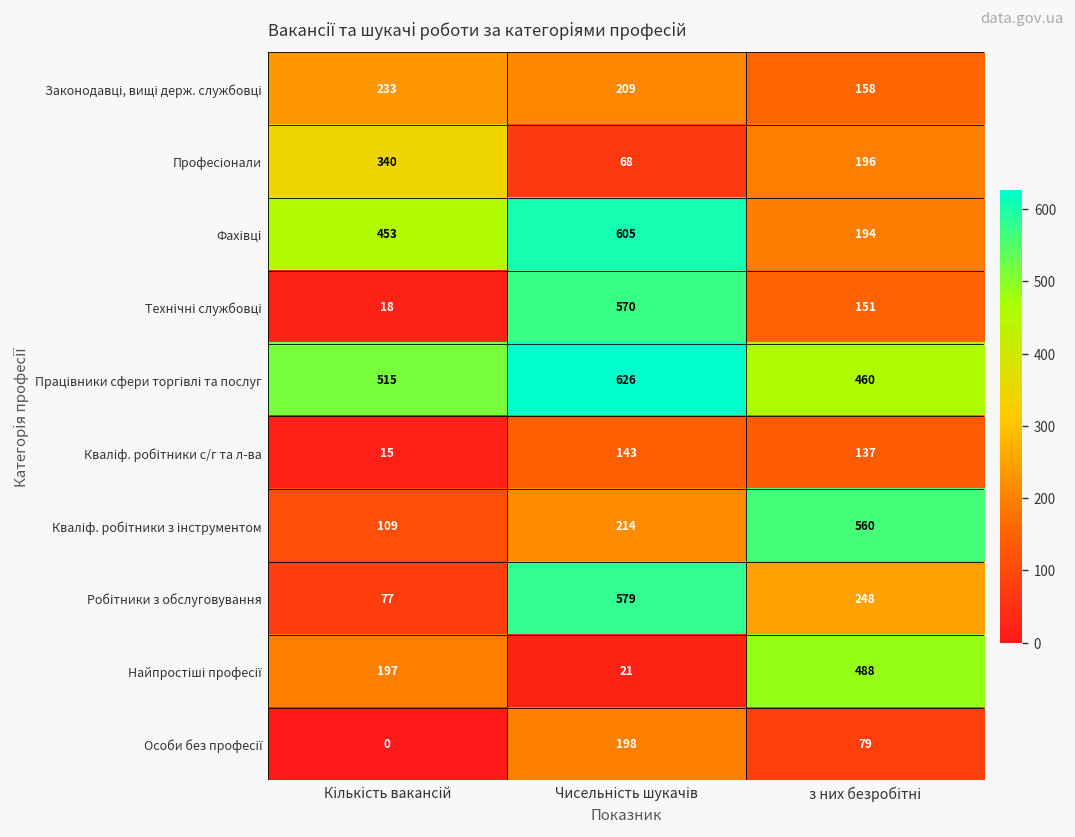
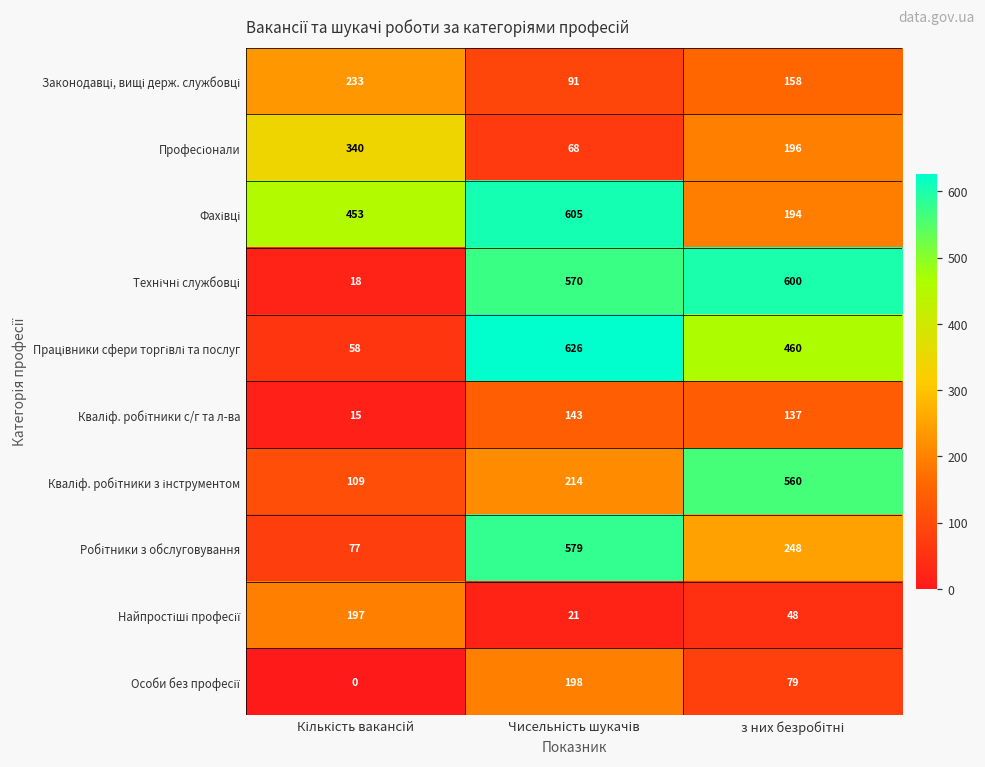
Законодавці, вищі держ. службовці, Чисельність шукачів: 209 -> 91
Технічні службовці, з них безробітні: 151 -> 600
Працівники сфери торгівлі та послуг, Кількість вакансій: 515 -> 58
Найпростіші професії, з них безробітні: 488 -> 48
